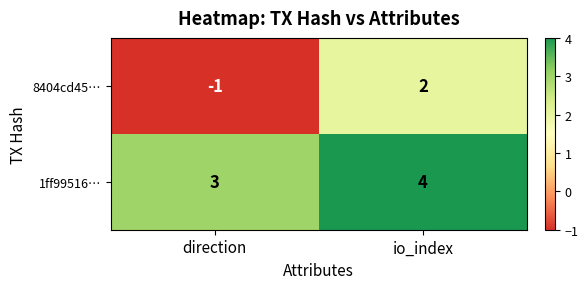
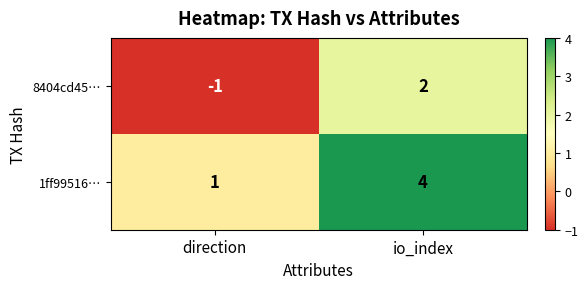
1ff99516…, direction: 3 -> 1
